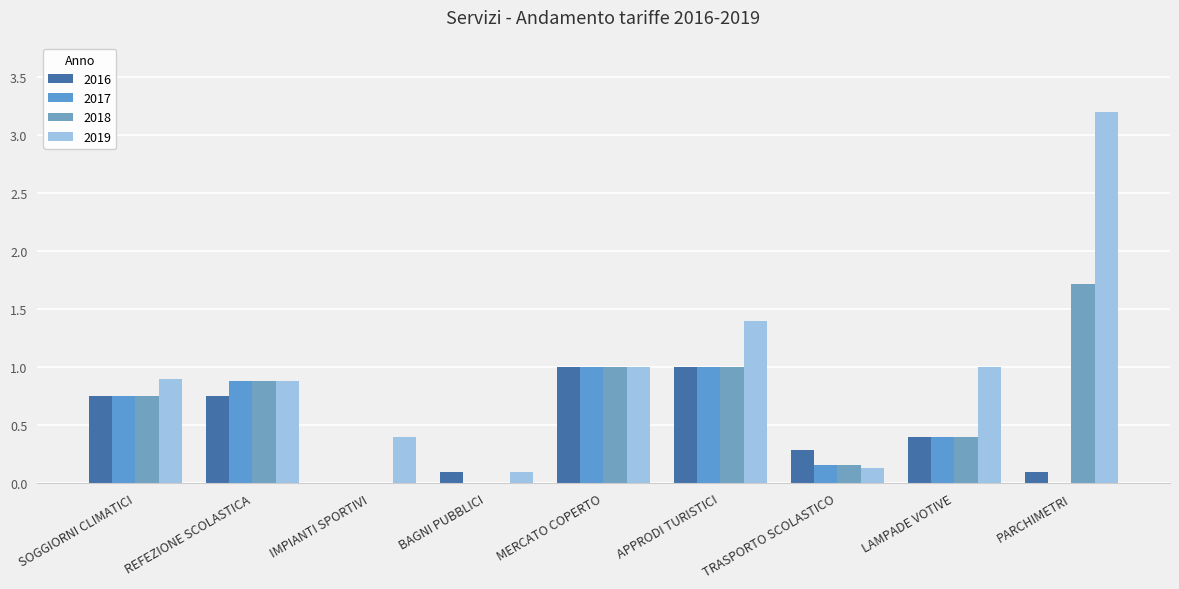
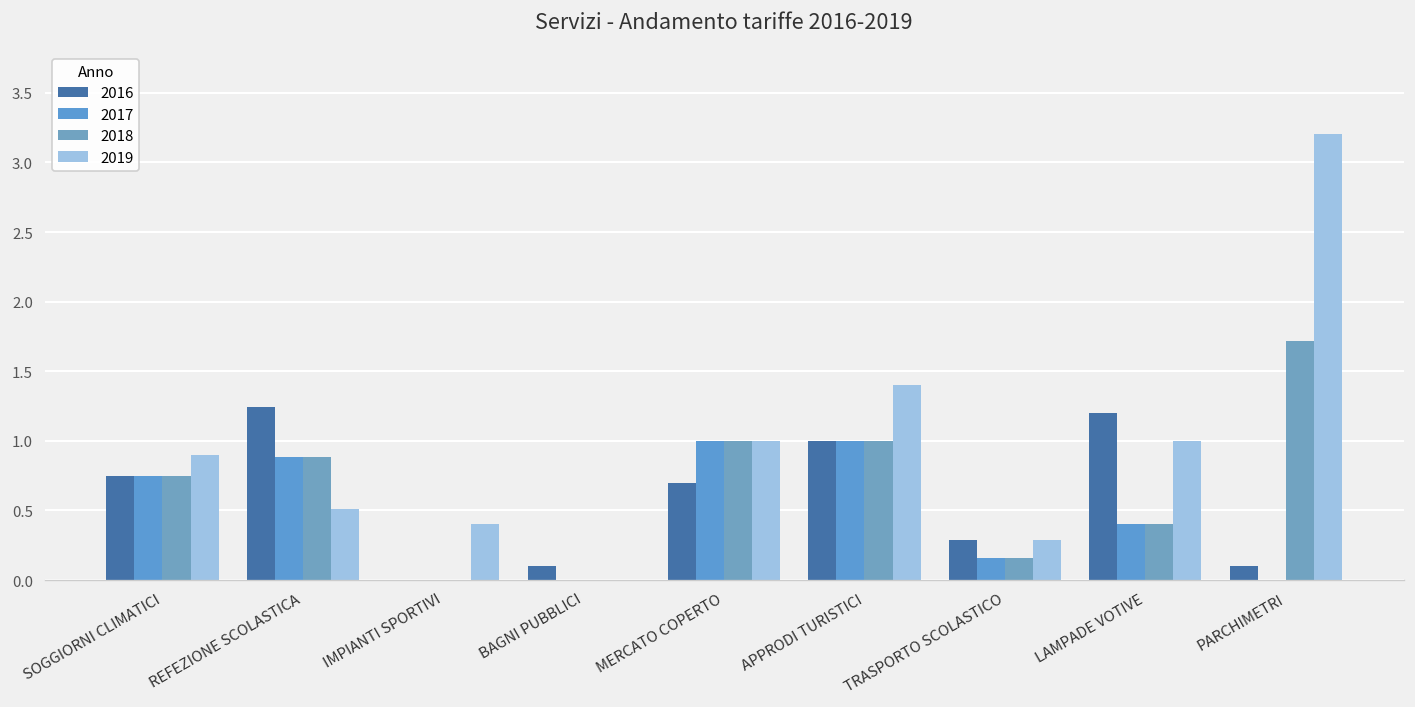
2016, REFEZIONE SCOLASTICA: 0.75 -> 1.24
2019, REFEZIONE SCOLASTICA: 0.88 -> 0.51
2019, BAGNI PUBBLICI: 0.1 -> 0.0
2016, MERCATO COPERTO: 1.0 -> 0.7
2019, TRASPORTO SCOLASTICO: 0.13 -> 0.29
2016, LAMPADE VOTIVE: 0.4 -> 1.2
